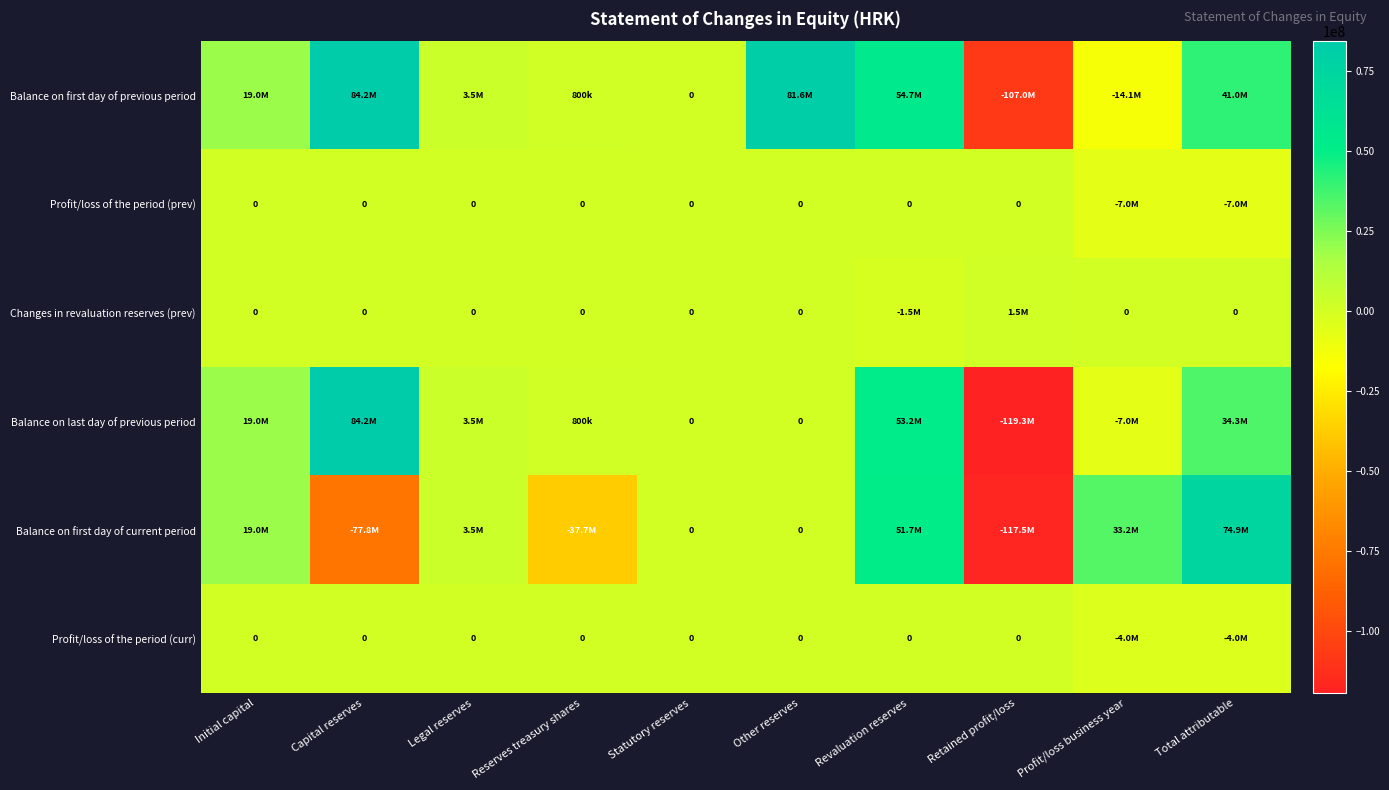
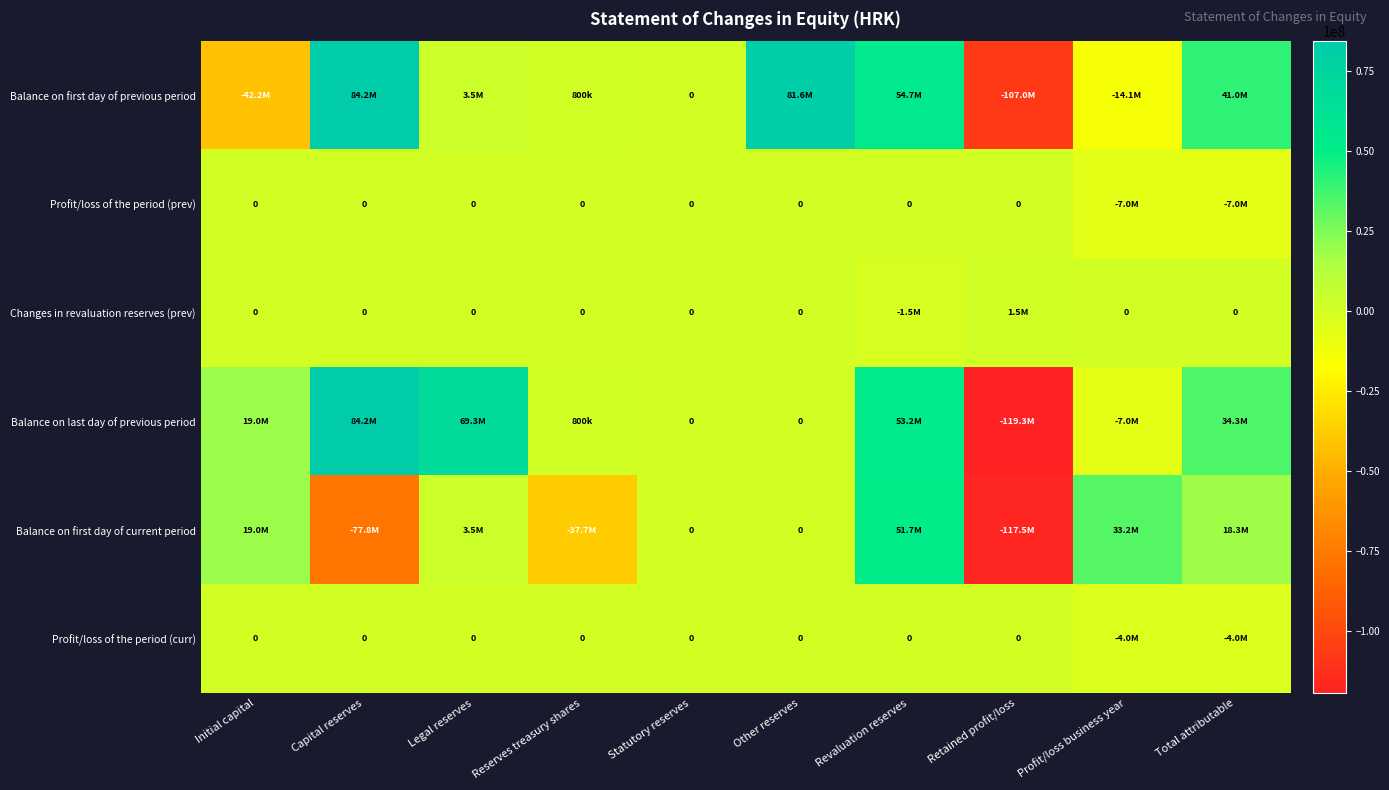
Balance on first day of previous period, Initial capital: 19.0M -> -42.2M
Balance on last day of previous period, Legal reserves: 3.5M -> 69.3M
Balance on first day of current period, Total attributable: 74.9M -> 18.3M
